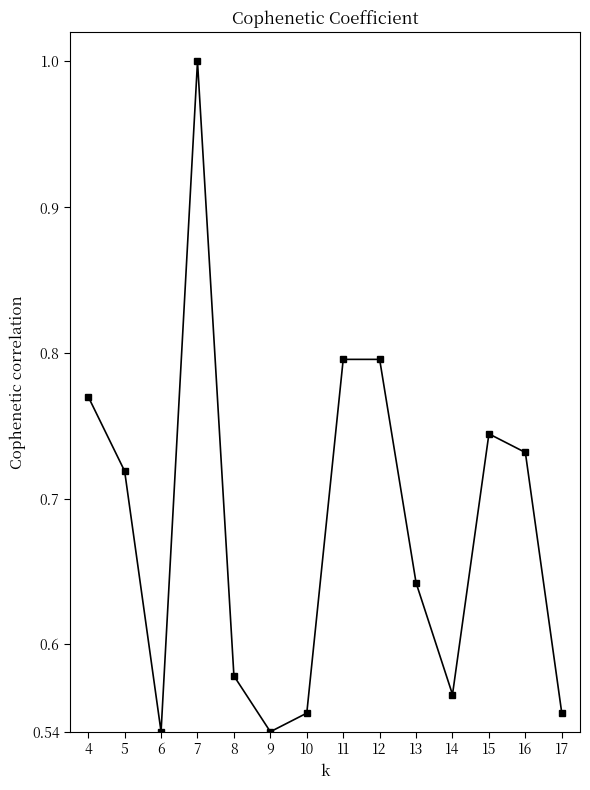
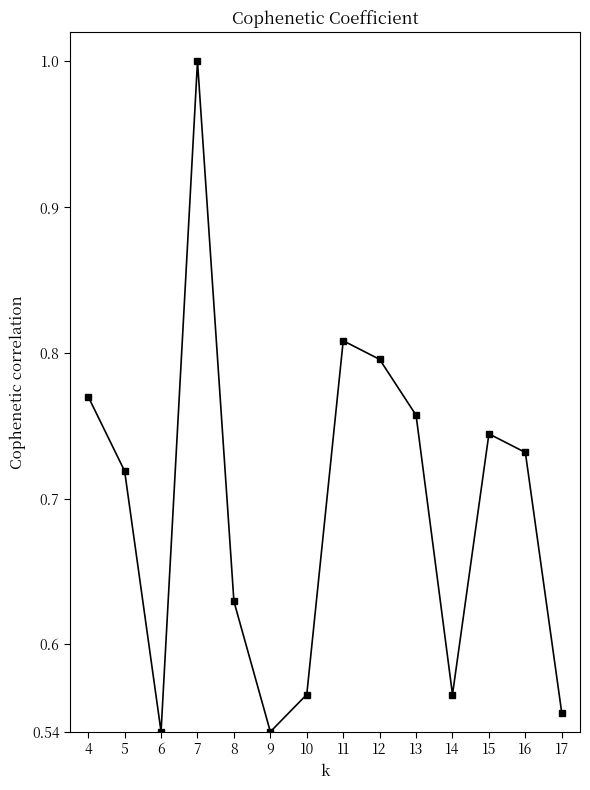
8: 0.578 -> 0.629
10: 0.553 -> 0.566
11: 0.796 -> 0.808
13: 0.642 -> 0.757
